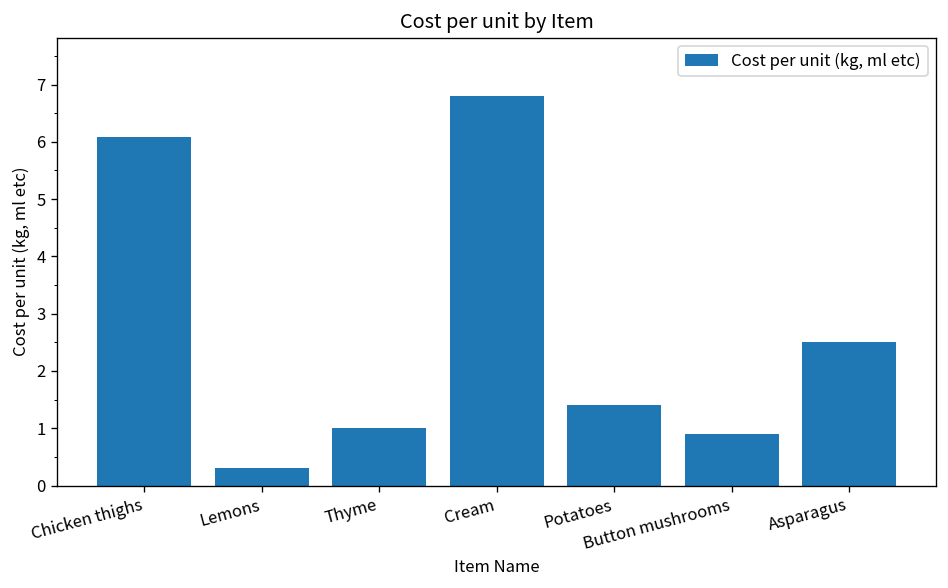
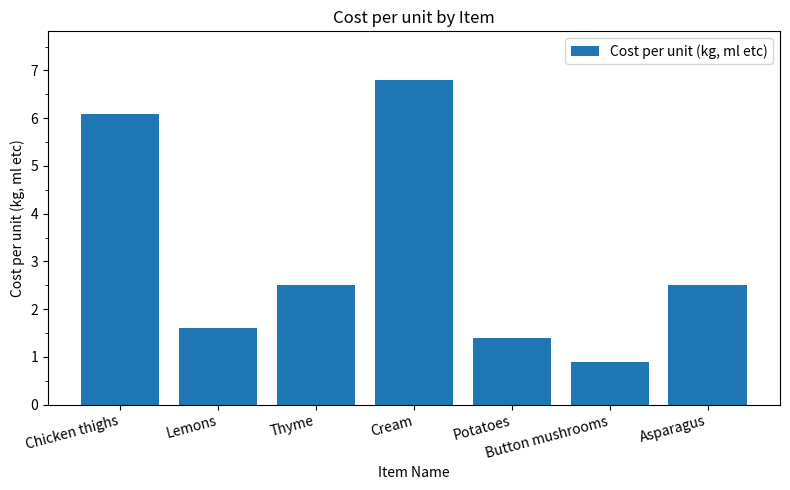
Lemons: 0.3 -> 1.6
Thyme: 1.0 -> 2.5
